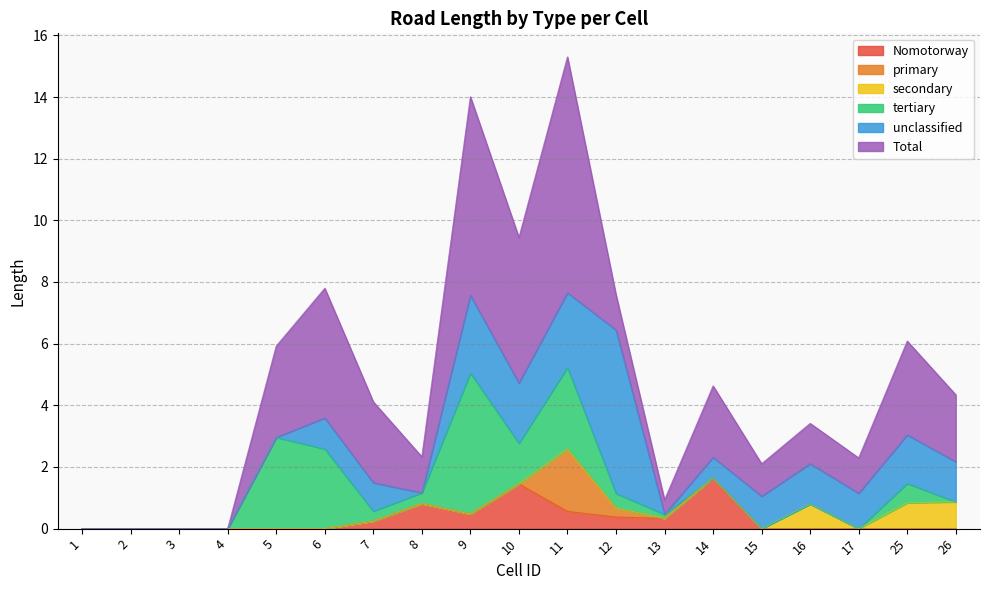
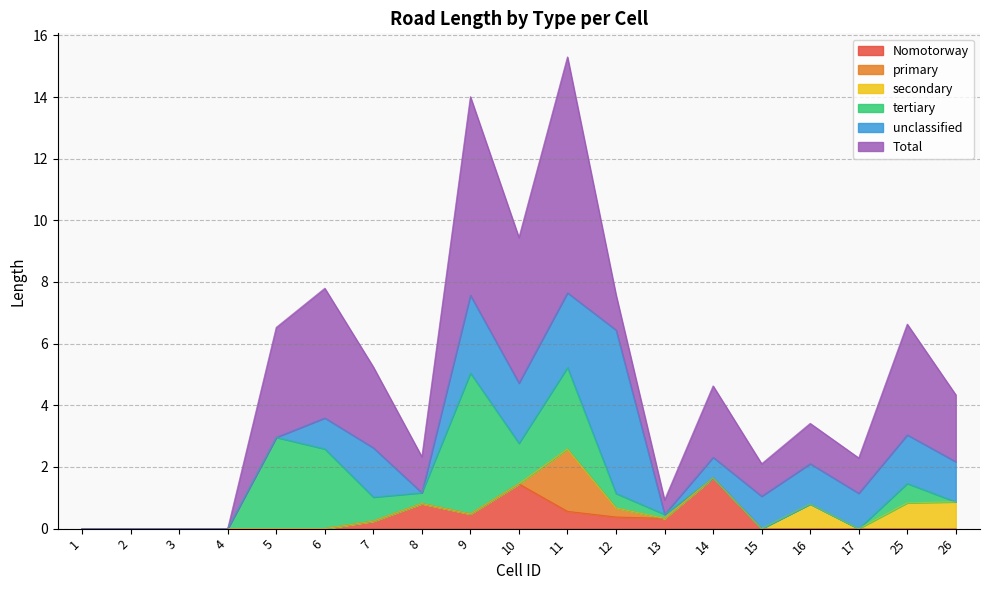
Total, 5: 3.0 -> 3.6
tertiary, 7: 0.3 -> 0.8
unclassified, 7: 0.9 -> 1.6
Total, 25: 3.0 -> 3.6
